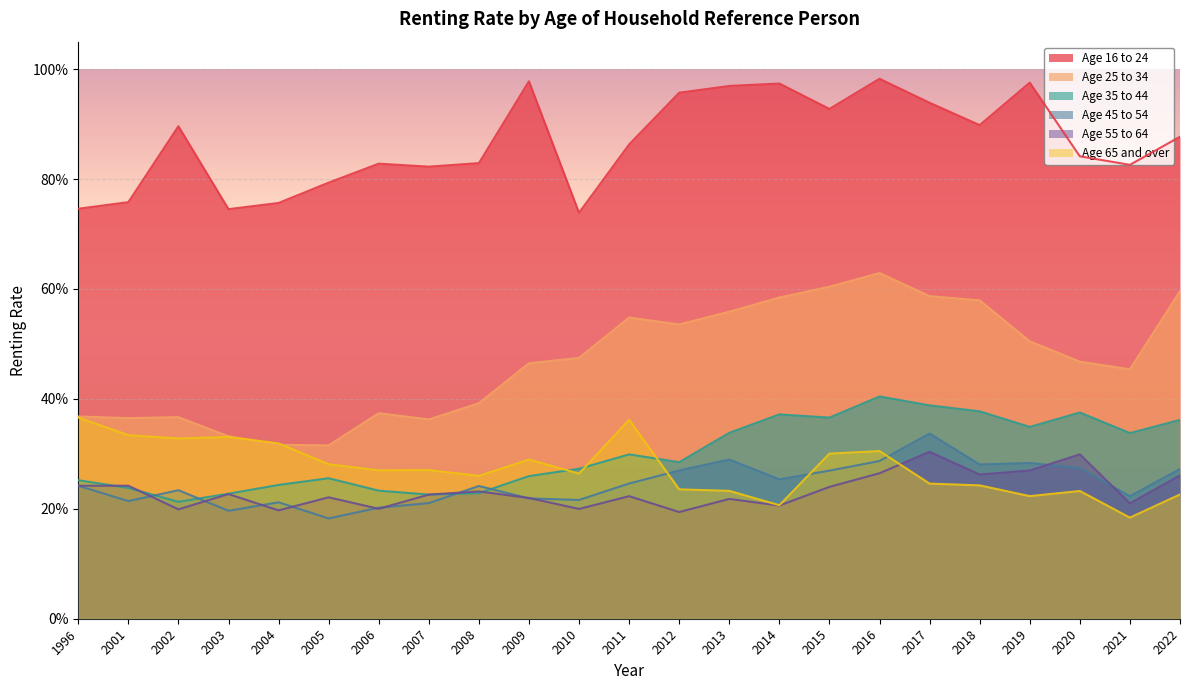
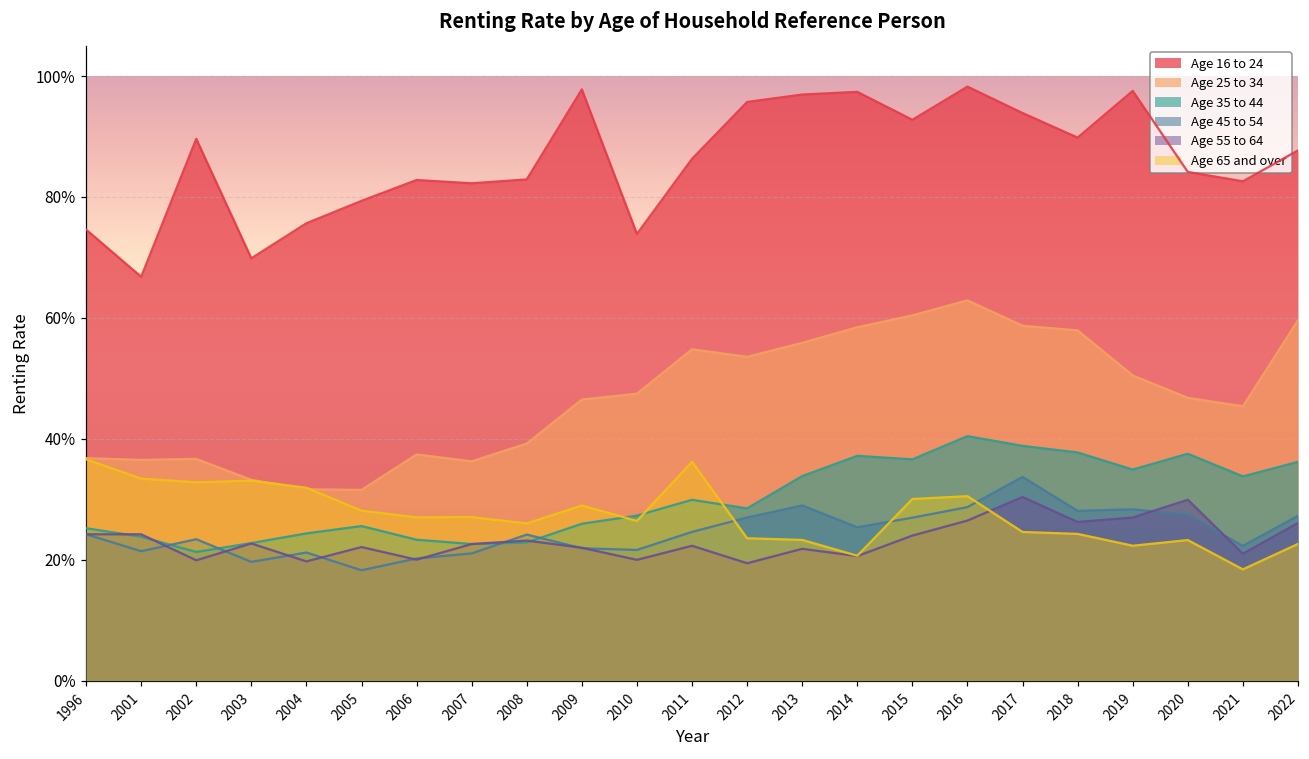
Age 16 to 24, 2001: 76% -> 67%
Age 16 to 24, 2003: 75% -> 70%
